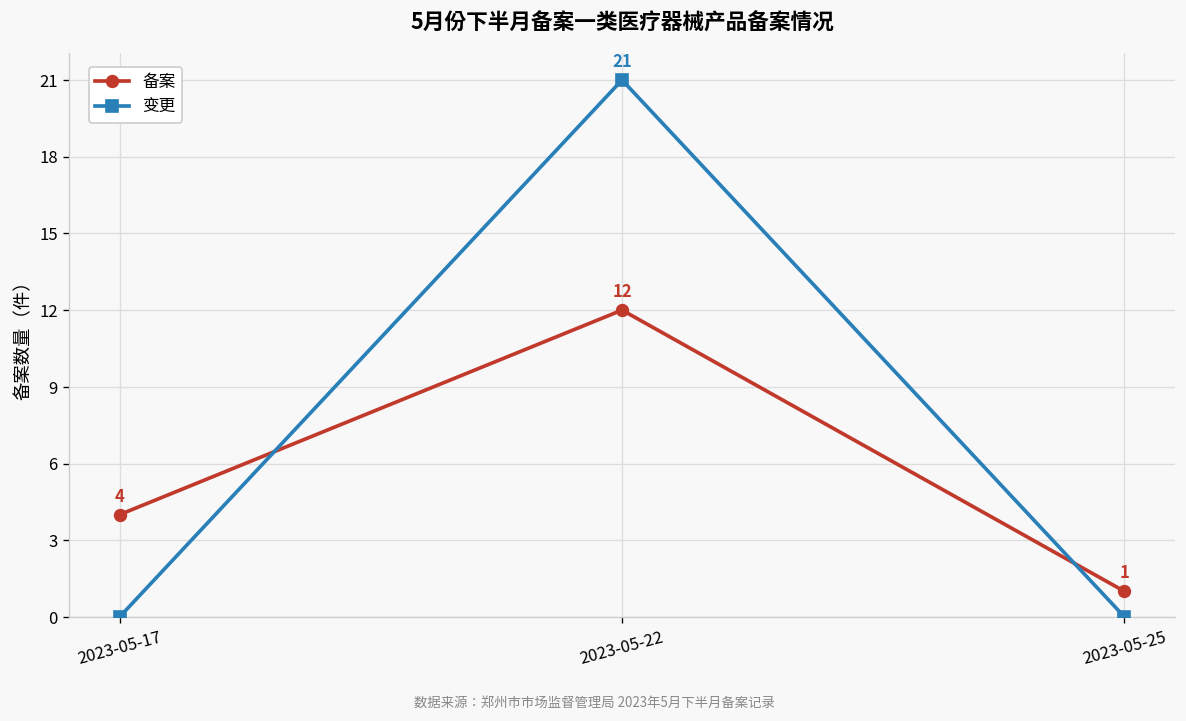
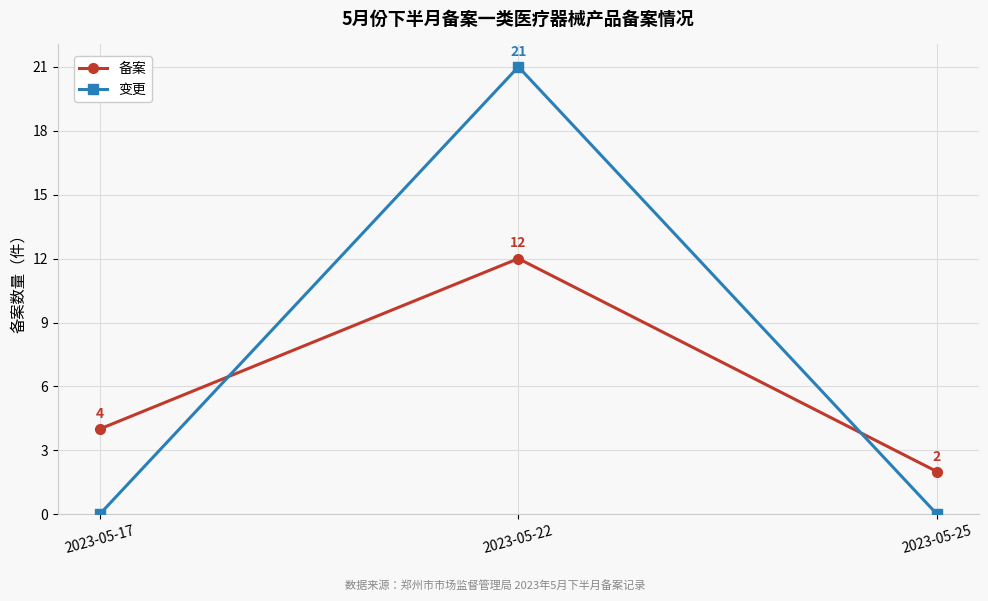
备案, 2023-05-25: 1 -> 2
